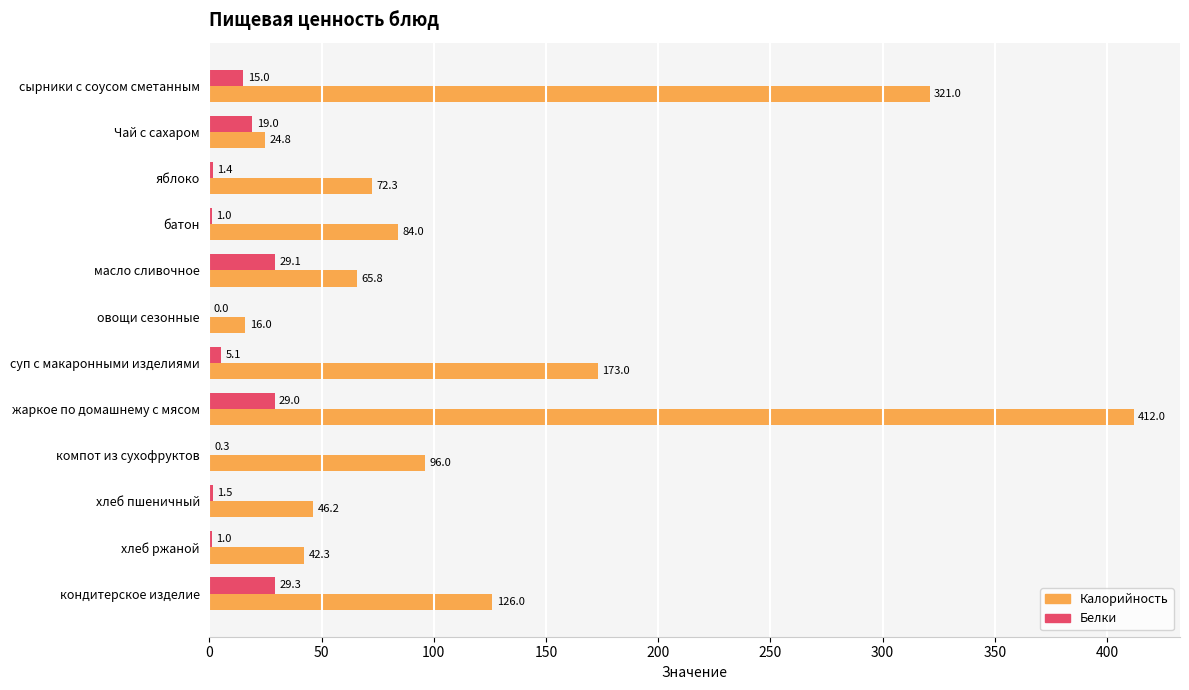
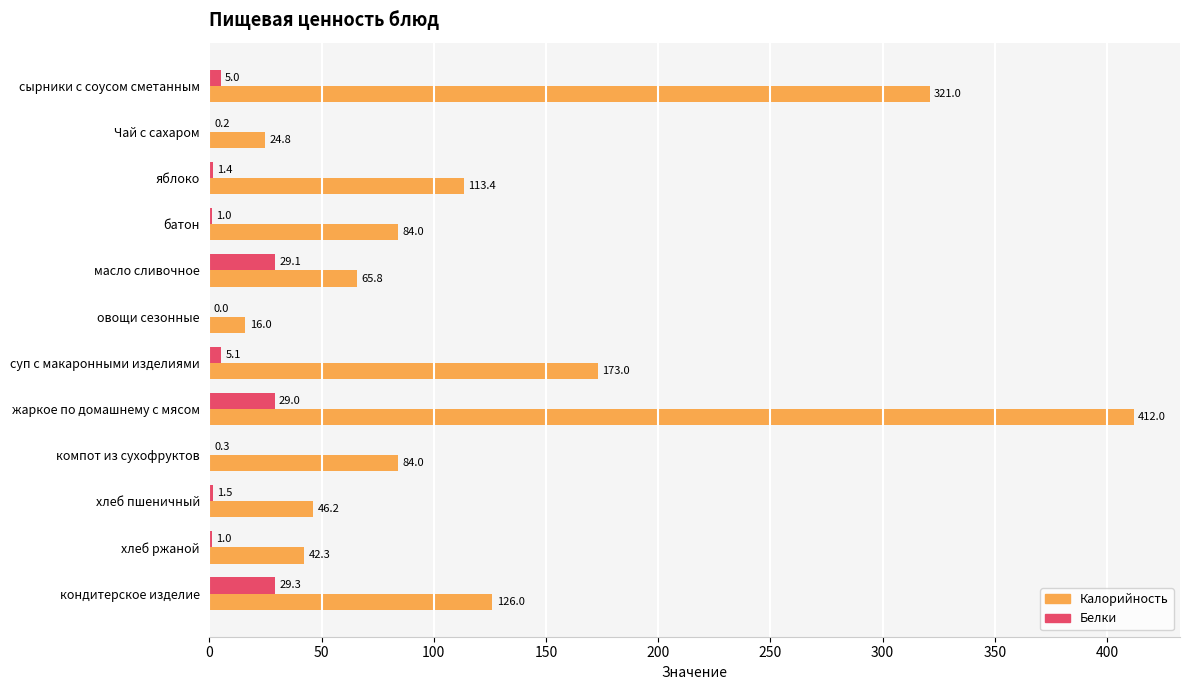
Белки, сырники с соусом сметанным: 15.0 -> 5.0
Белки, Чай с сахаром: 19.0 -> 0.2
Калорийность, яблоко: 72.3 -> 113.4
Калорийность, компот из сухофруктов: 96.0 -> 84.0
